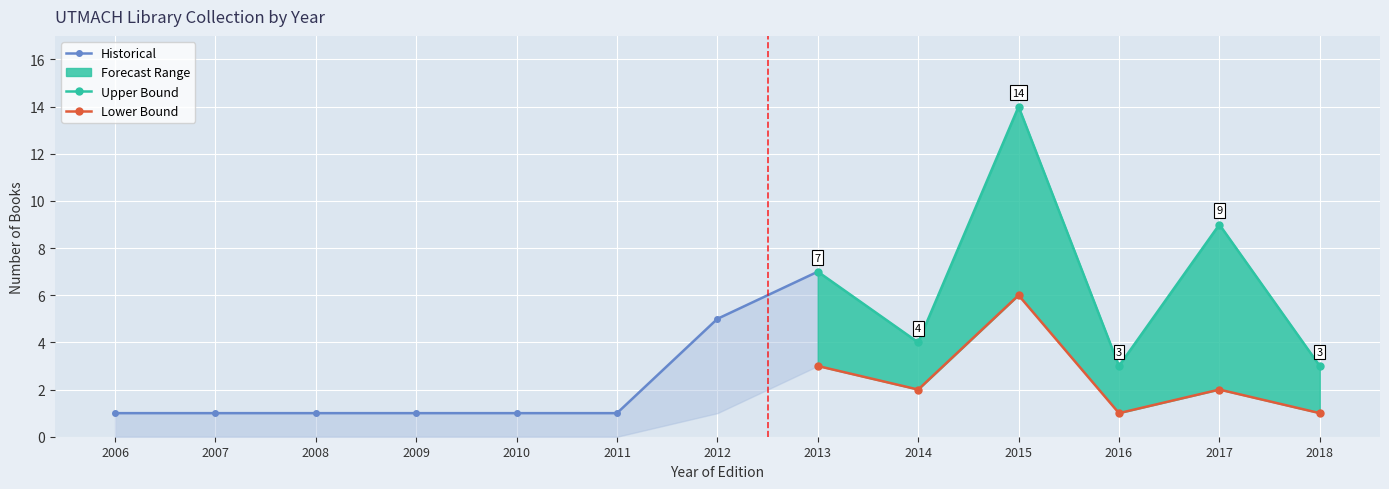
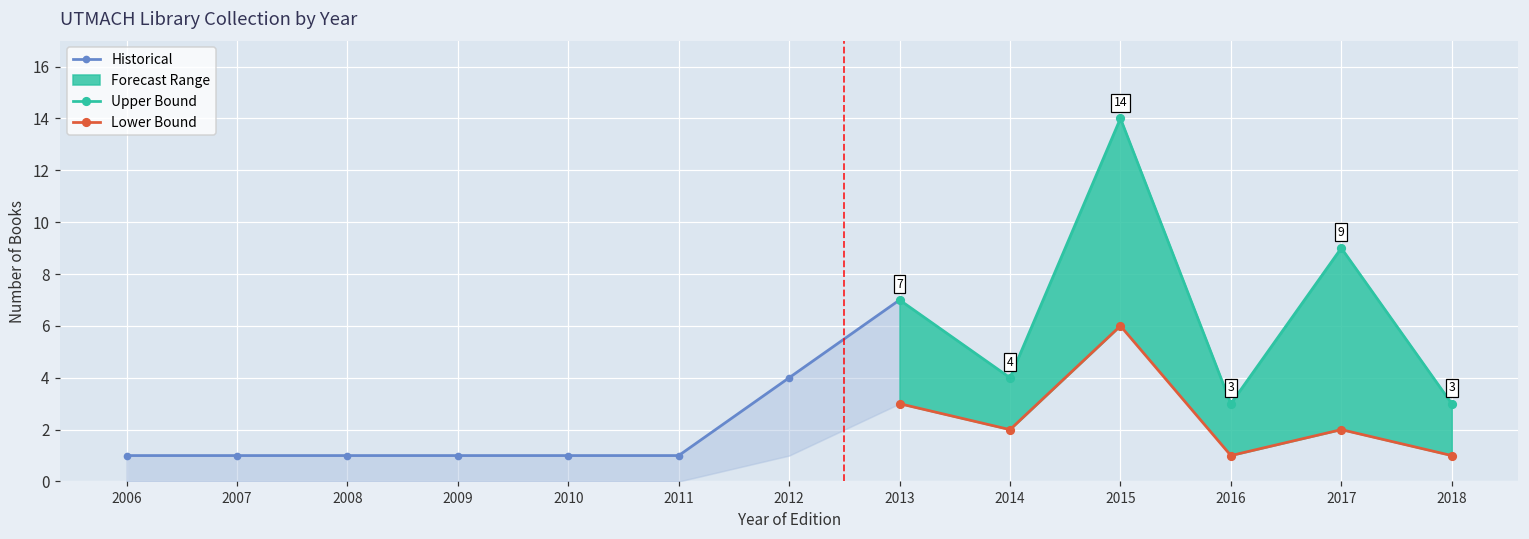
Historical, 2012: 5 -> 4
